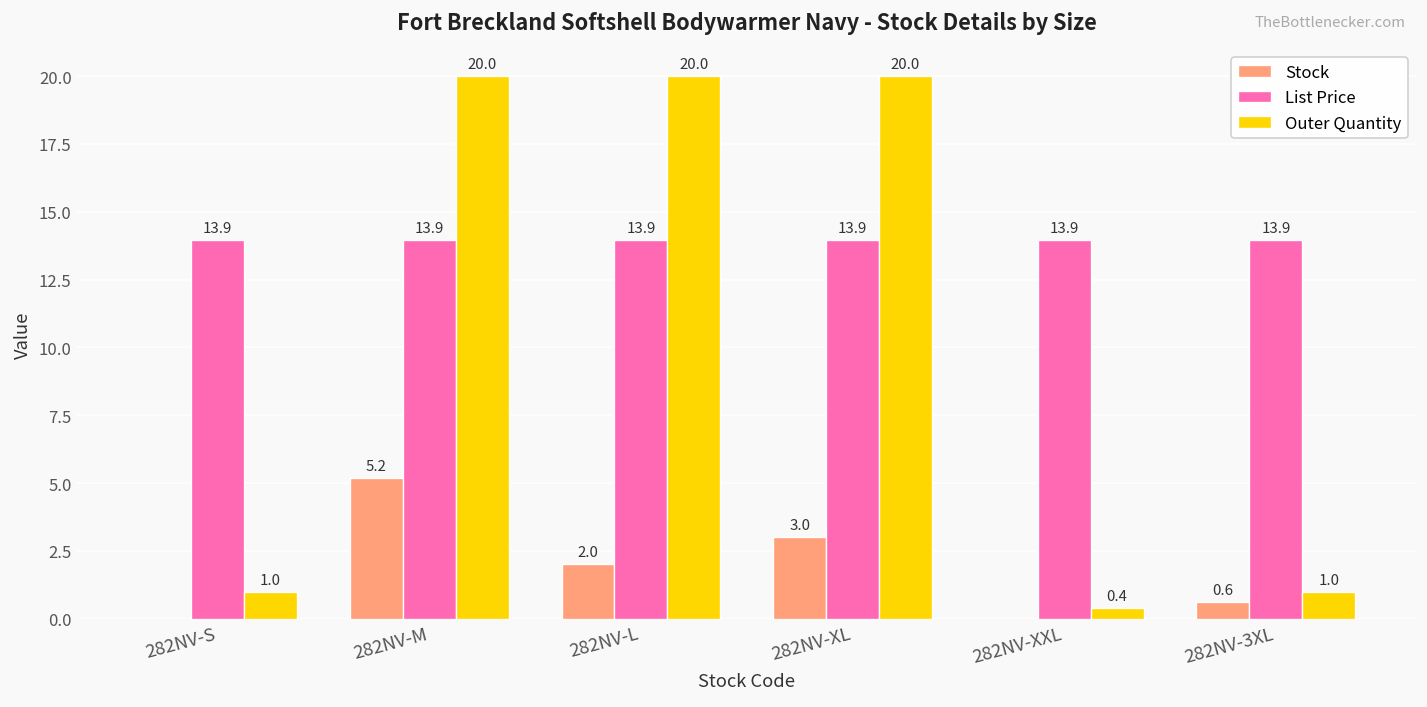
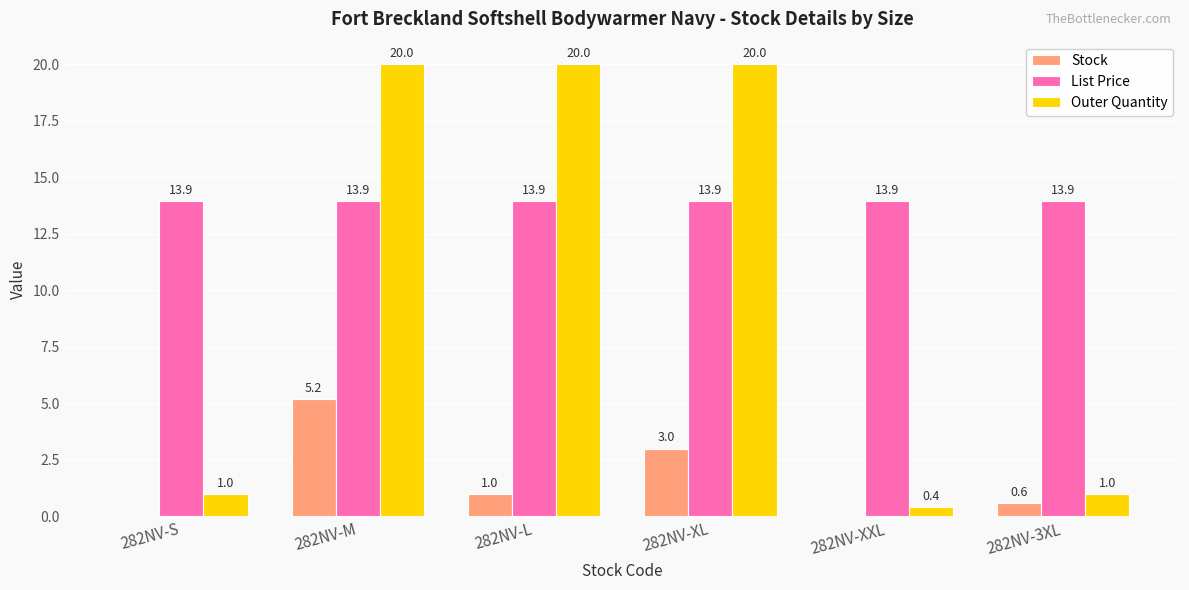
Stock, 282NV-L: 2.0 -> 1.0
